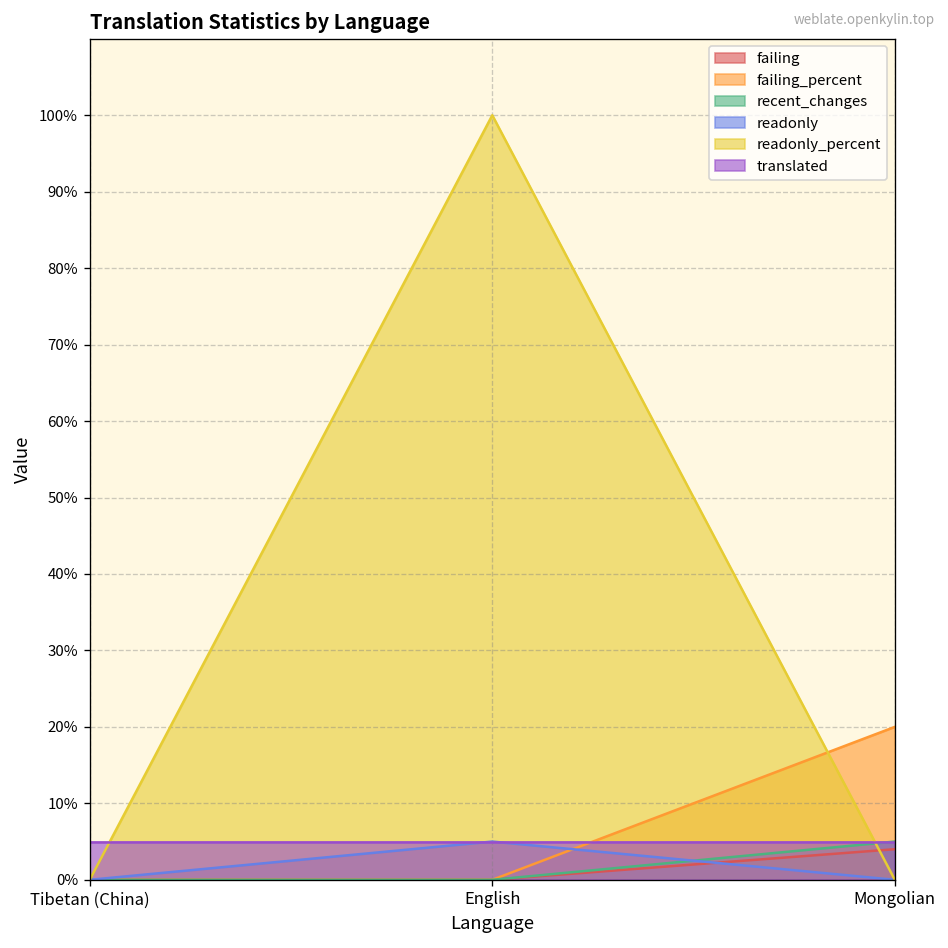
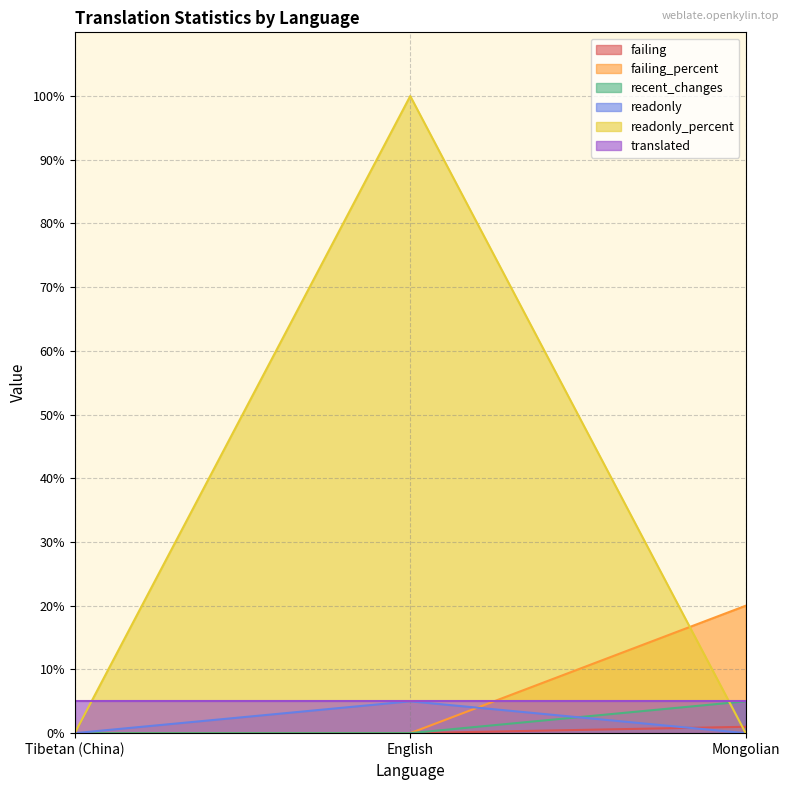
failing, Mongolian: 4% -> 1%
